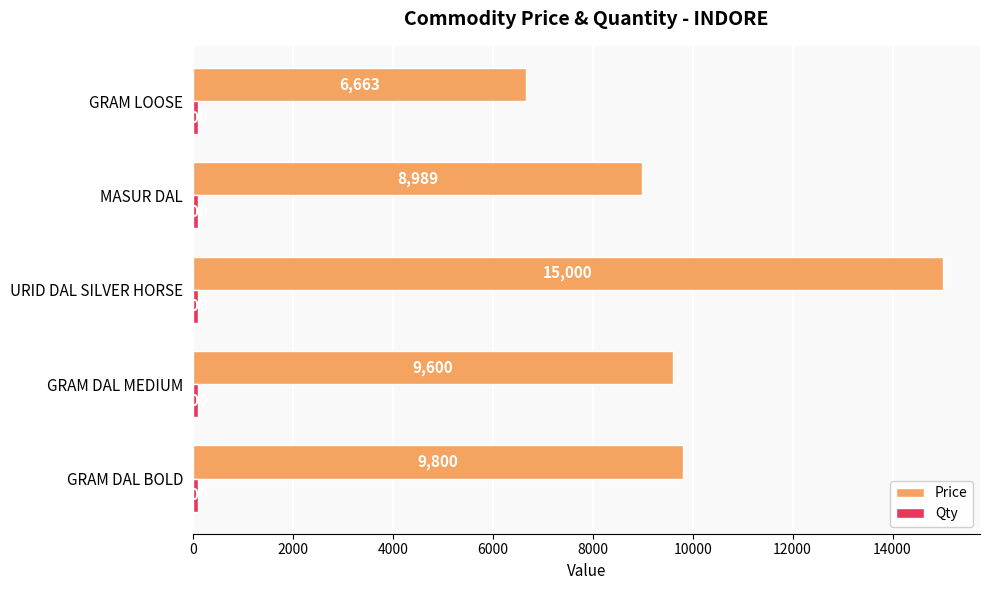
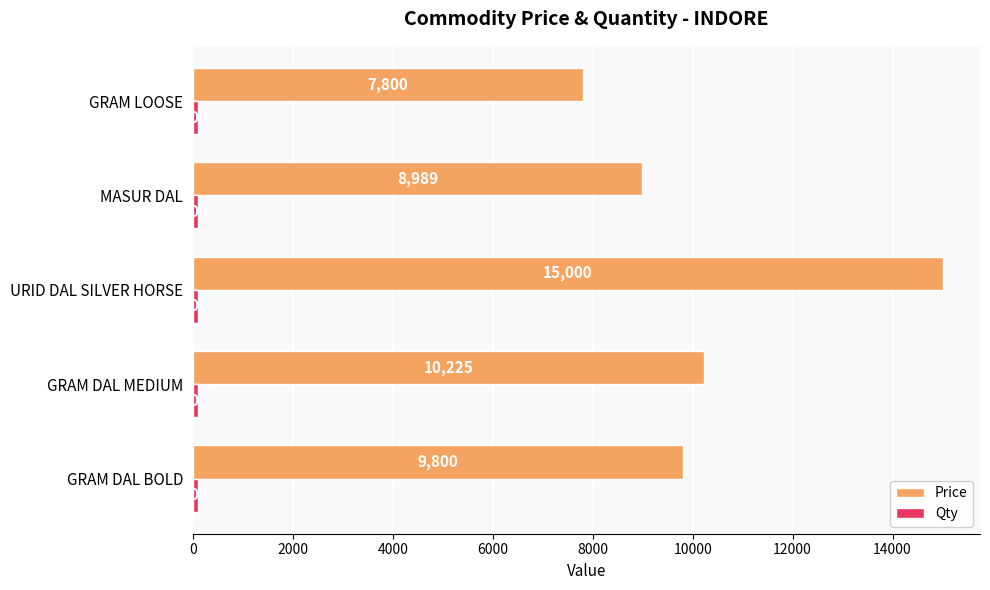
Price, GRAM LOOSE: 6,663 -> 7,800
Price, GRAM DAL MEDIUM: 9,600 -> 10,225
